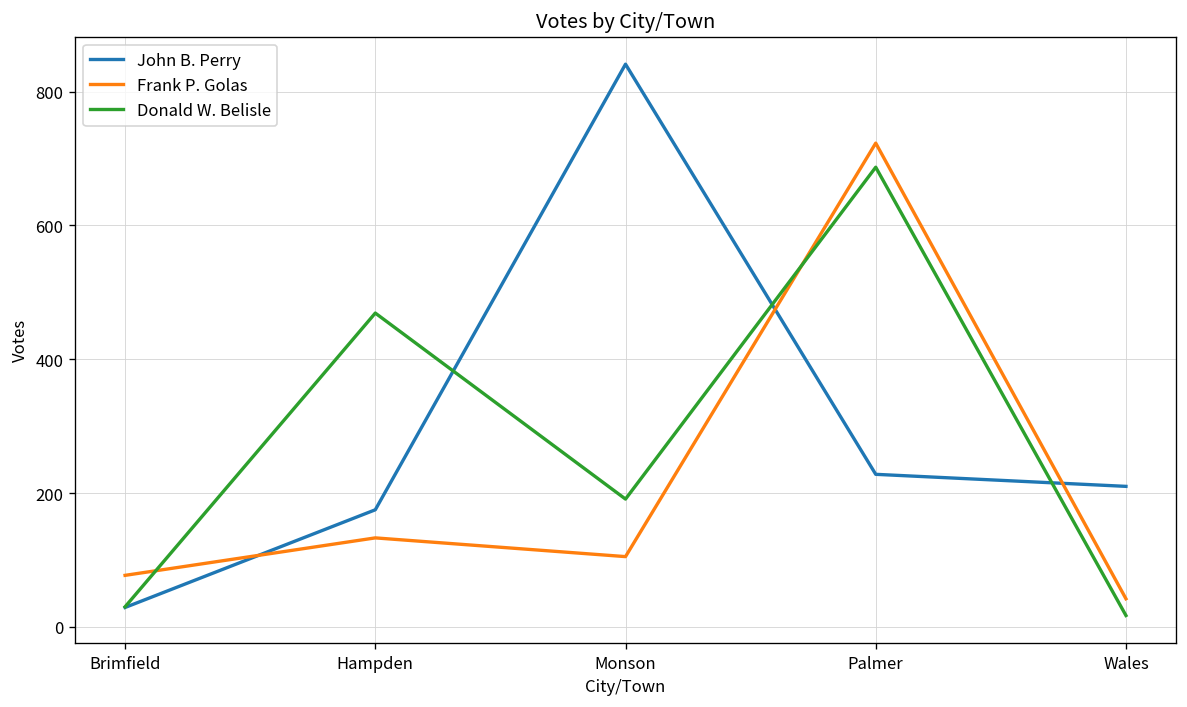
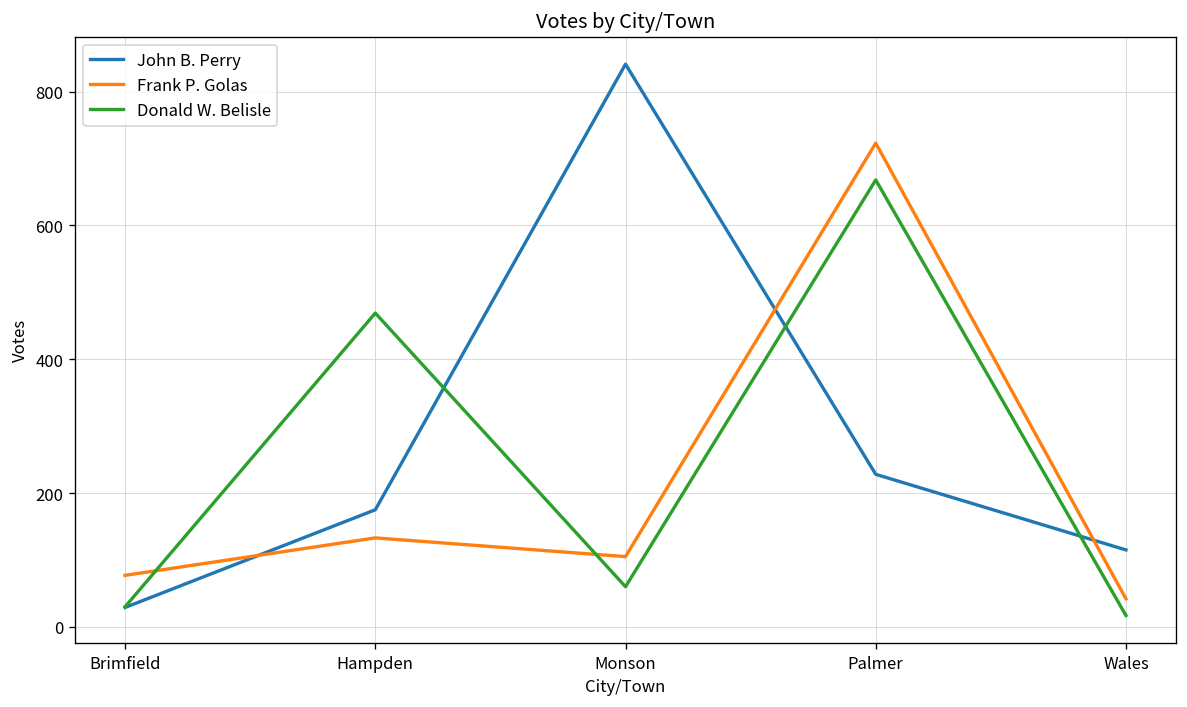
Donald W. Belisle, Monson: 190 -> 60
Donald W. Belisle, Palmer: 690 -> 670
John B. Perry, Wales: 210 -> 120
